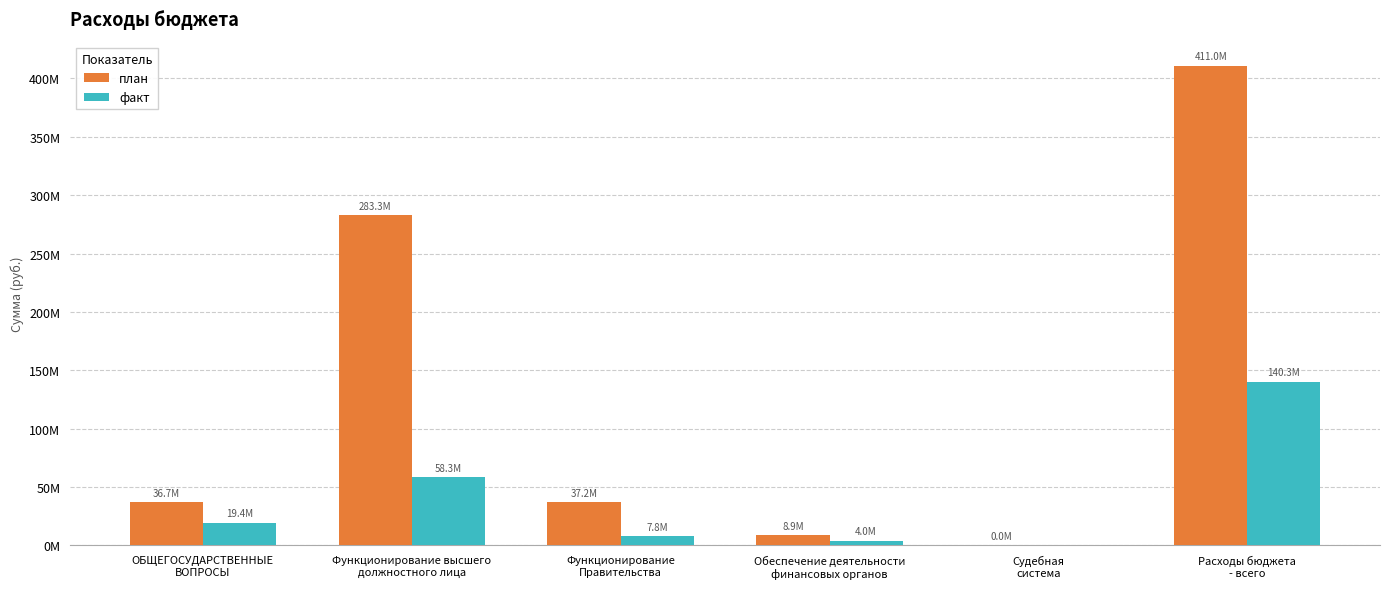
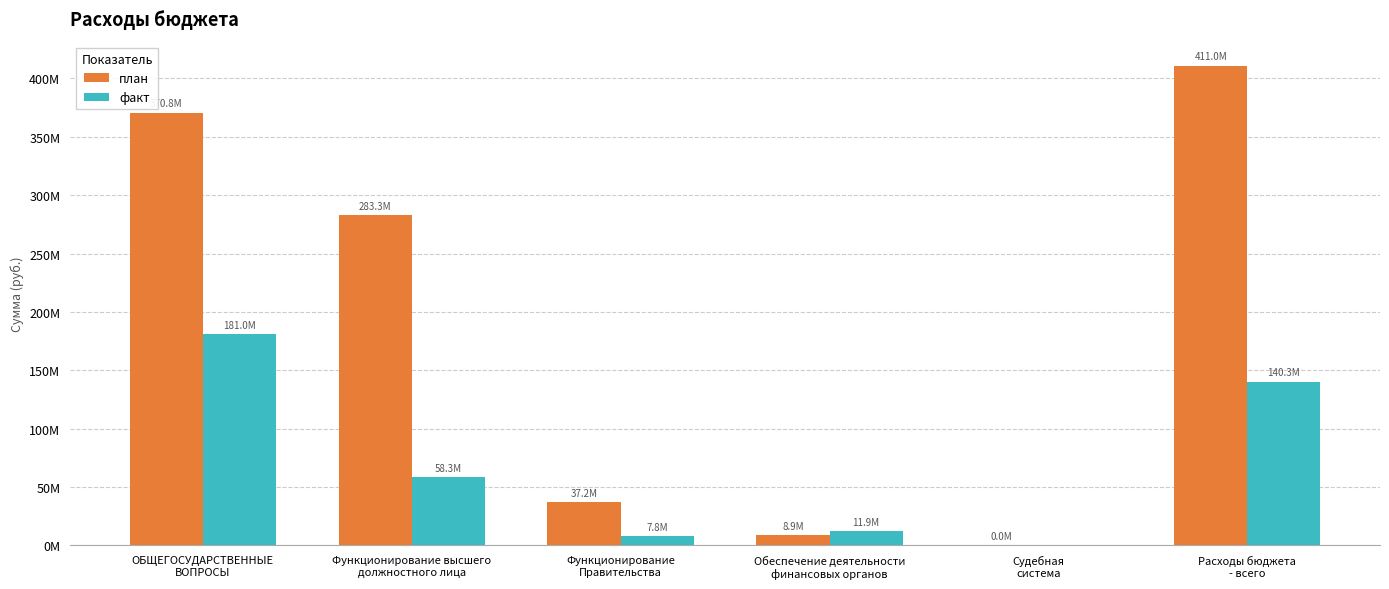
план, ОБЩЕГОСУДАРСТВЕННЫЕ ВОПРОСЫ: 37000000 -> 371000000
факт, ОБЩЕГОСУДАРСТВЕННЫЕ ВОПРОСЫ: 19.4M -> 181.0M
факт, Обеспечение деятельности финансовых органов: 4.0M -> 11.9M
